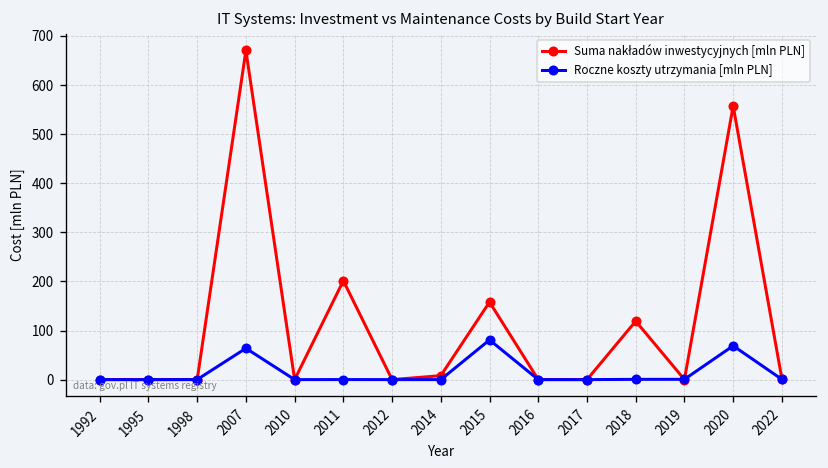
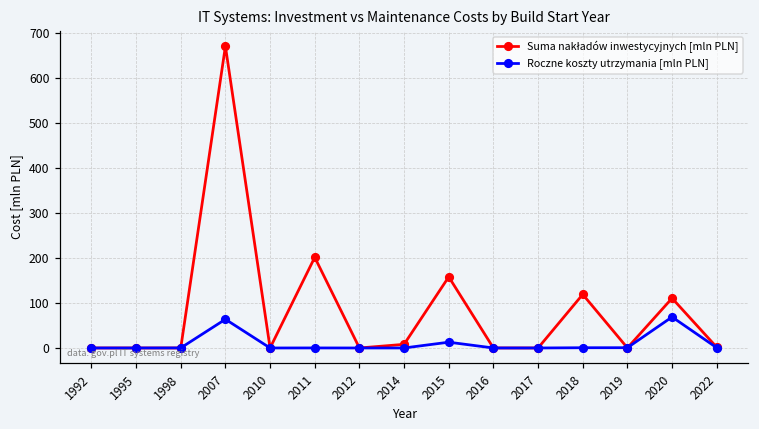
Roczne koszty utrzymania [mln PLN], 2015: 80 -> 10
Suma nakładów inwestycyjnych [mln PLN], 2020: 560 -> 110
